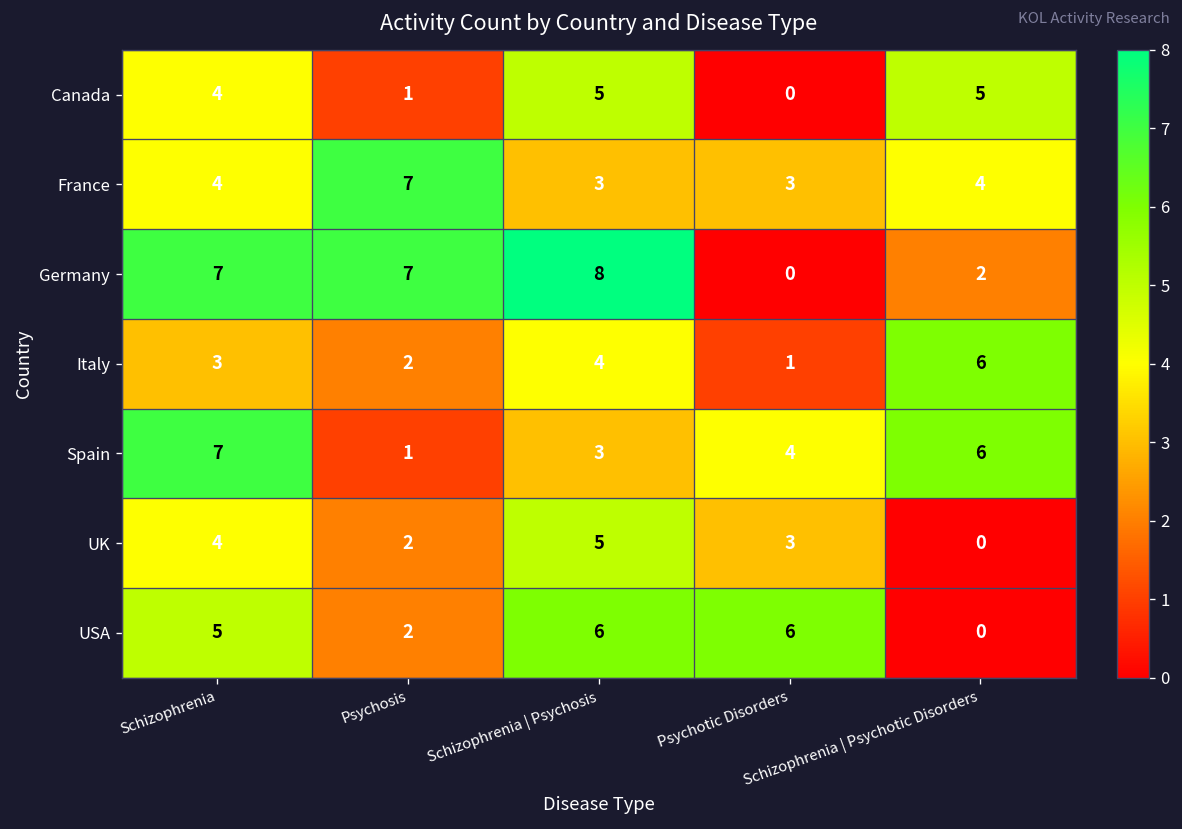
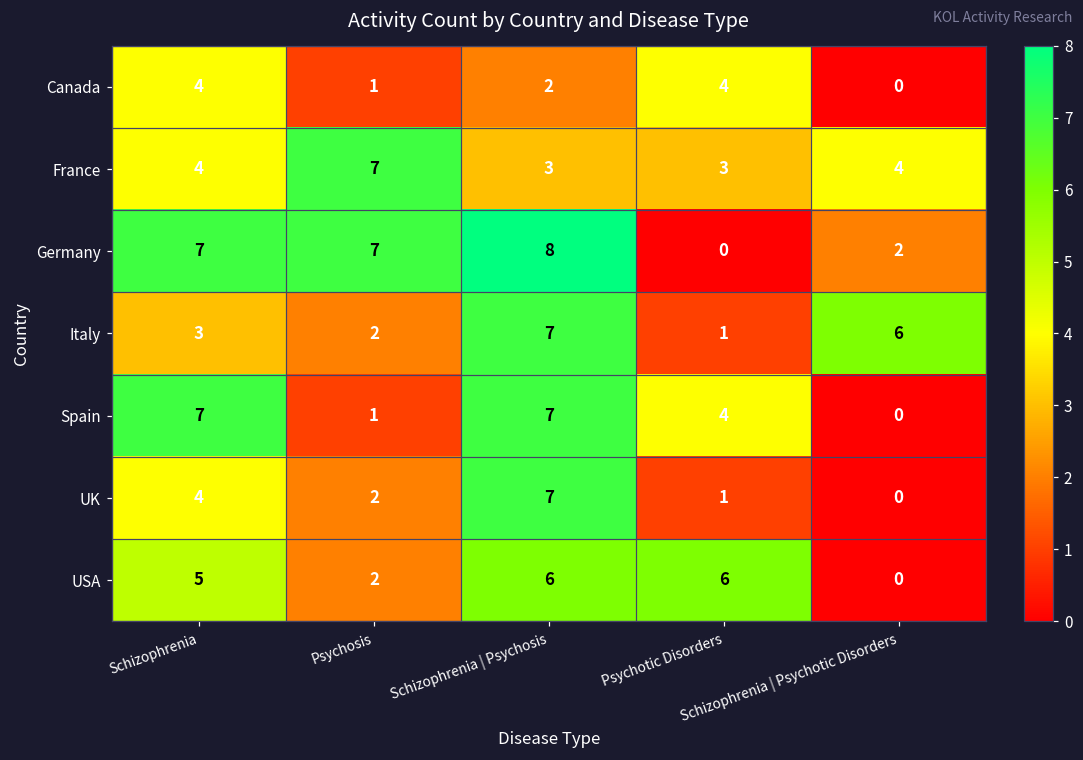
Canada, Schizophrenia | Psychosis: 5 -> 2
Canada, Psychotic Disorders: 0 -> 4
Canada, Schizophrenia | Psychotic Disorders: 5 -> 0
Italy, Schizophrenia | Psychosis: 4 -> 7
Spain, Schizophrenia | Psychosis: 3 -> 7
Spain, Schizophrenia | Psychotic Disorders: 6 -> 0
UK, Schizophrenia | Psychosis: 5 -> 7
UK, Psychotic Disorders: 3 -> 1
